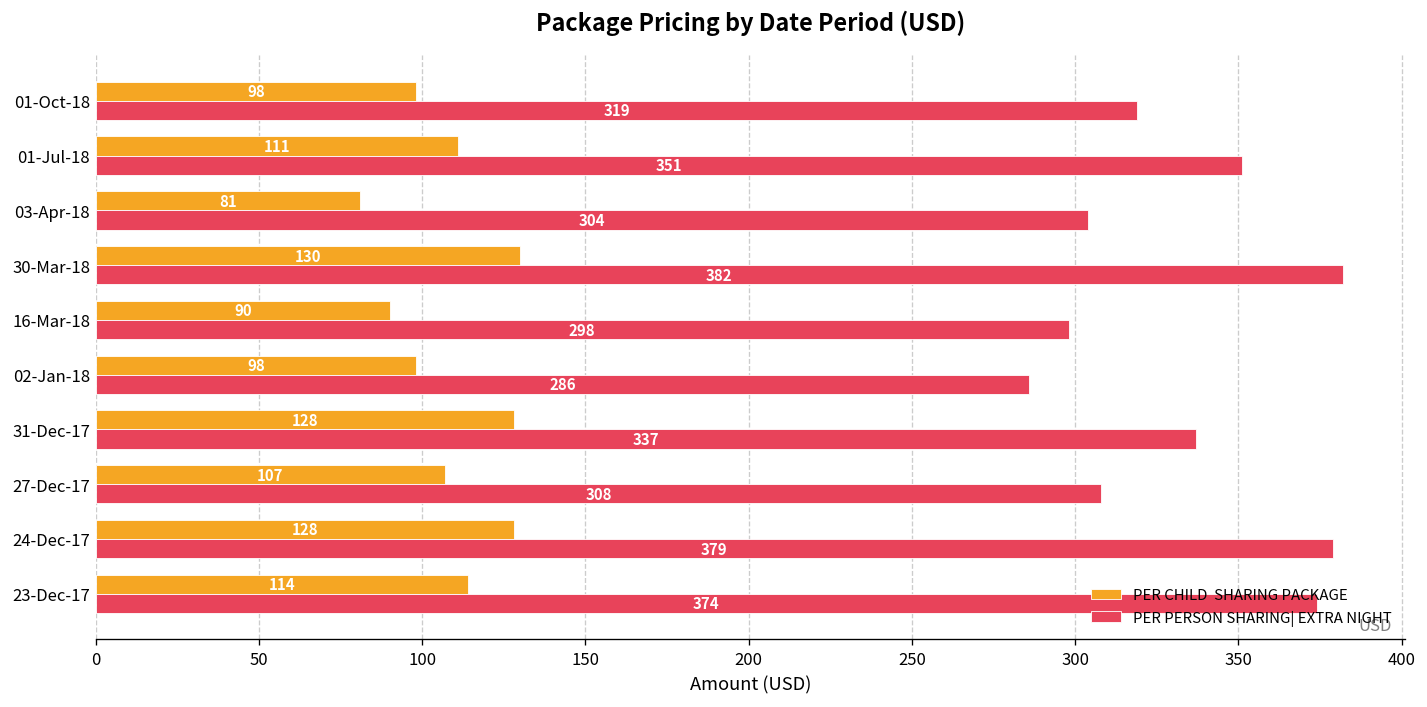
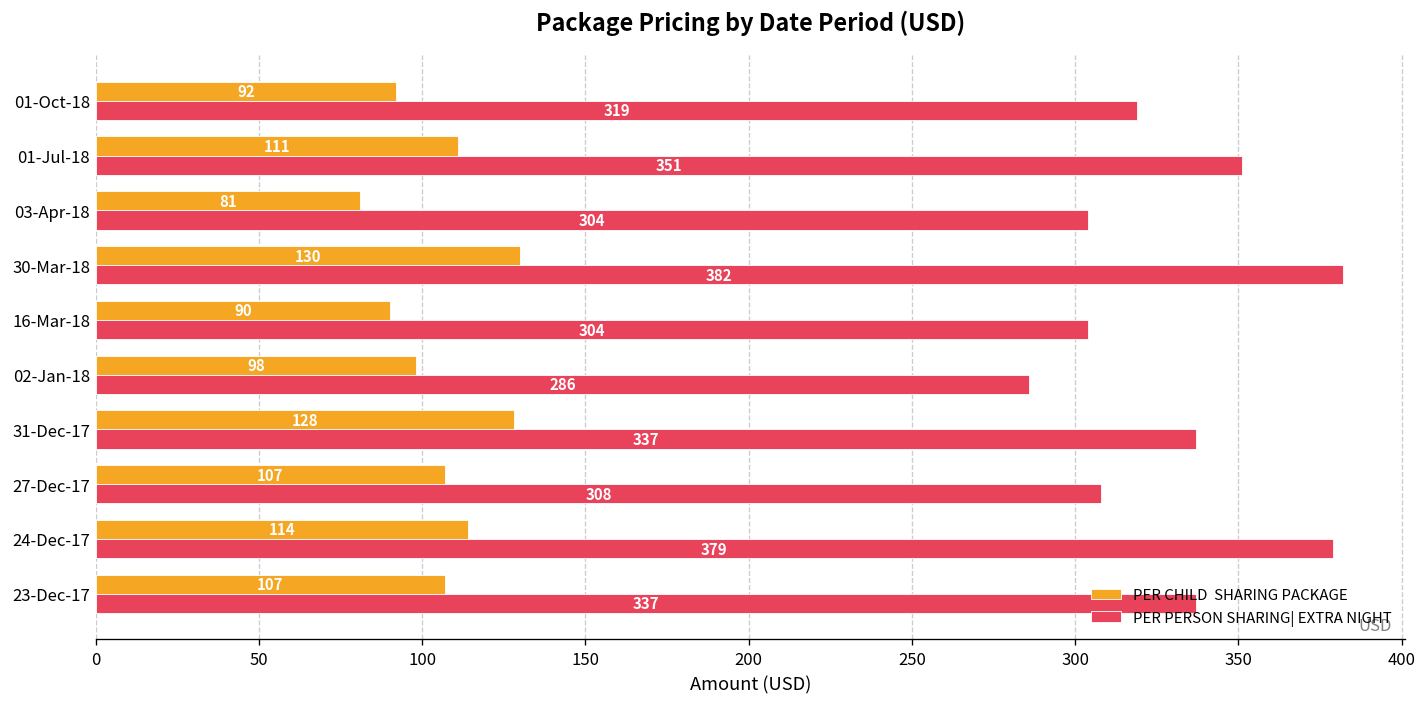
PER CHILD SHARING PACKAGE, 01-Oct-18: 98 -> 92
PER PERSON SHARING| EXTRA NIGHT, 16-Mar-18: 298 -> 304
PER CHILD SHARING PACKAGE, 24-Dec-17: 128 -> 114
PER CHILD SHARING PACKAGE, 23-Dec-17: 114 -> 107
PER PERSON SHARING| EXTRA NIGHT, 23-Dec-17: 374 -> 337
